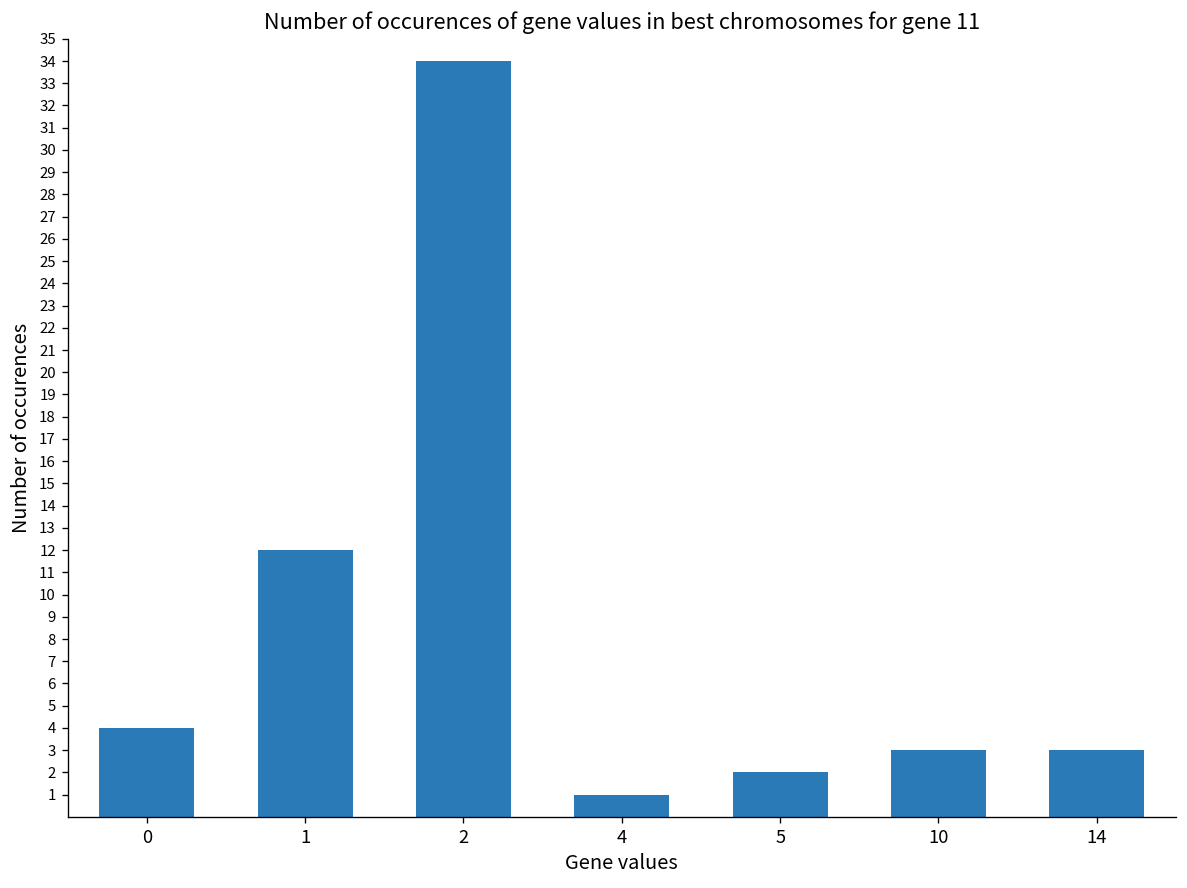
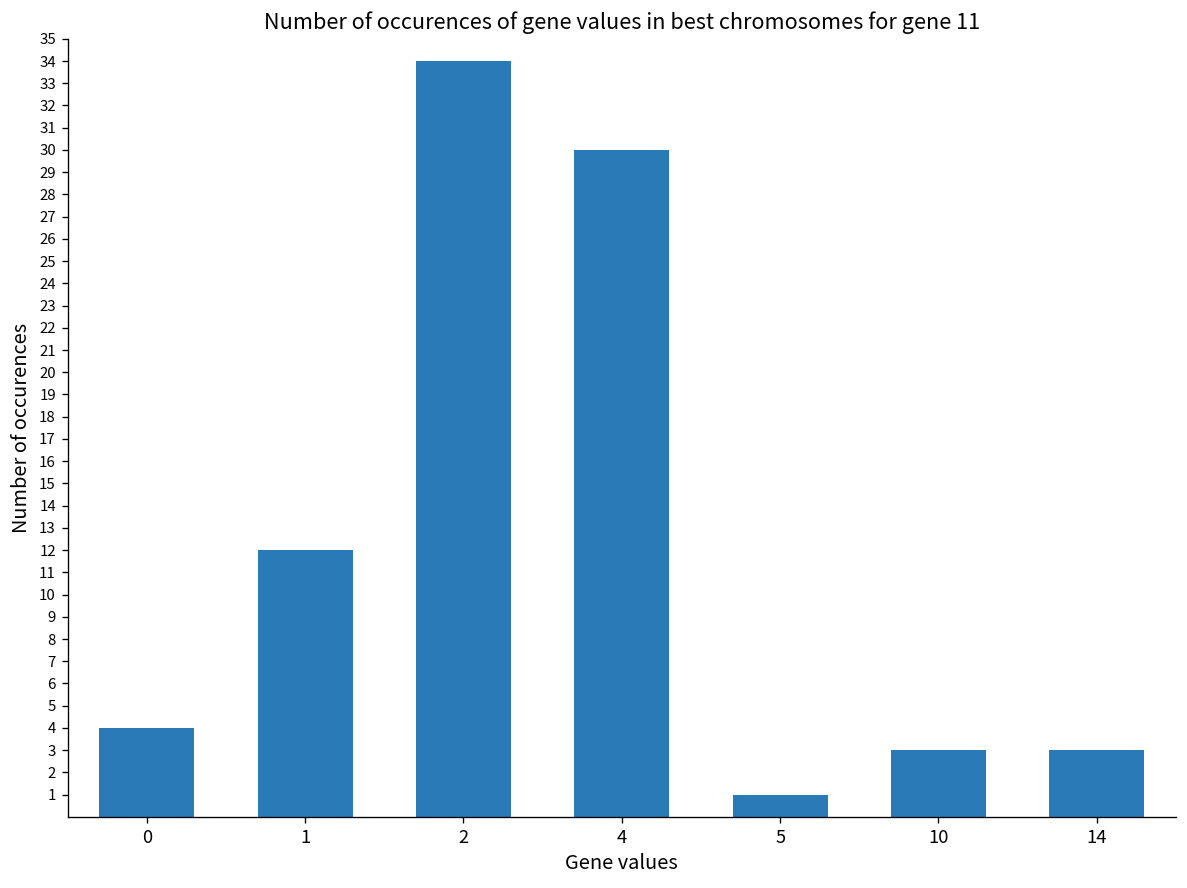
4: 1 -> 30
5: 2 -> 1
